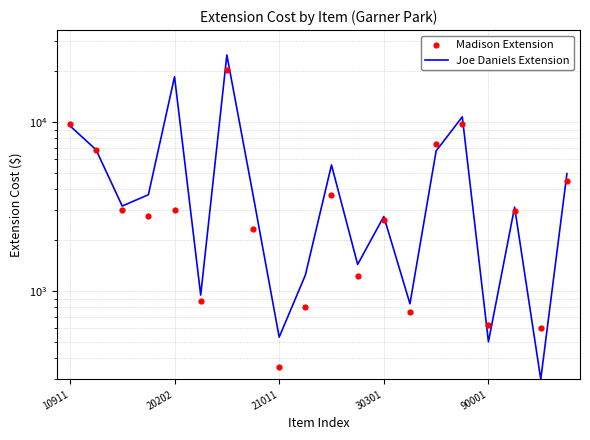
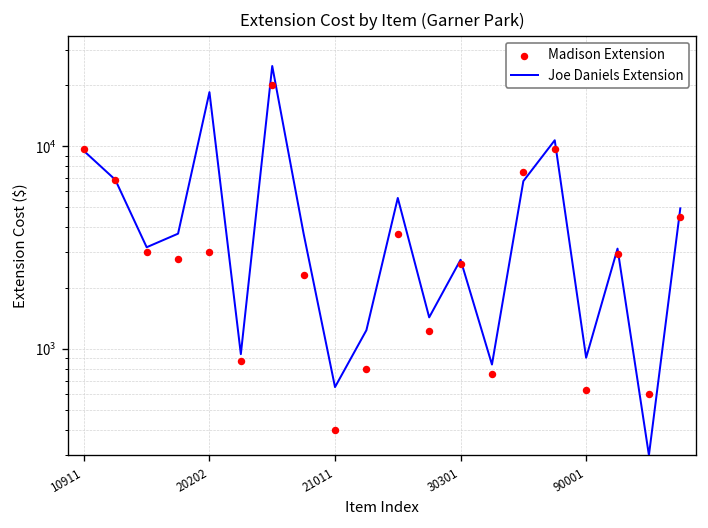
Joe Daniels Extension, 21011: 530 -> 650
Madison Extension, 21011: 360 -> 400
Joe Daniels Extension, 90001: 500 -> 900
